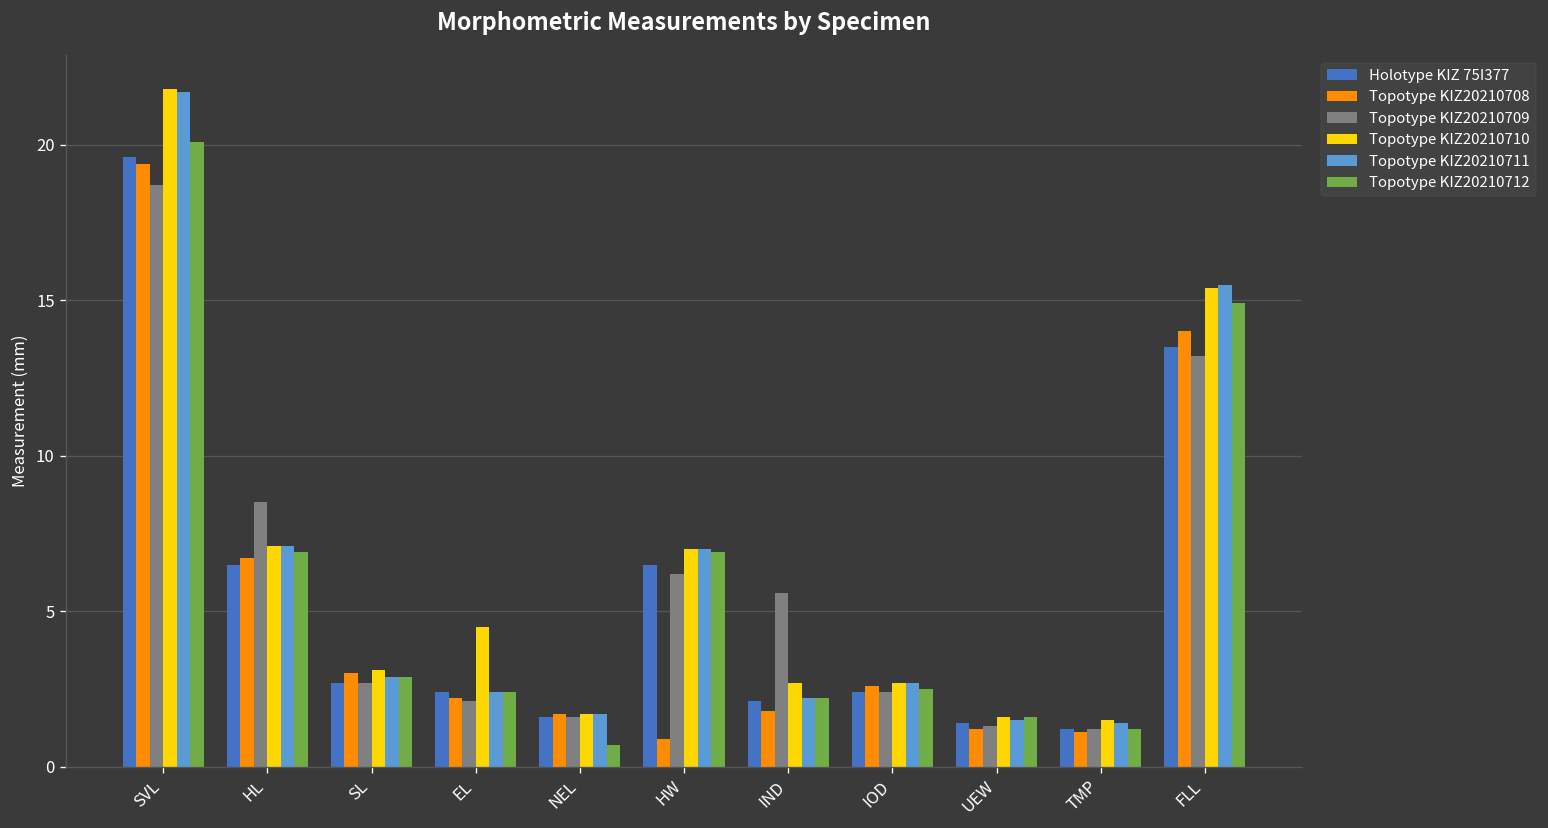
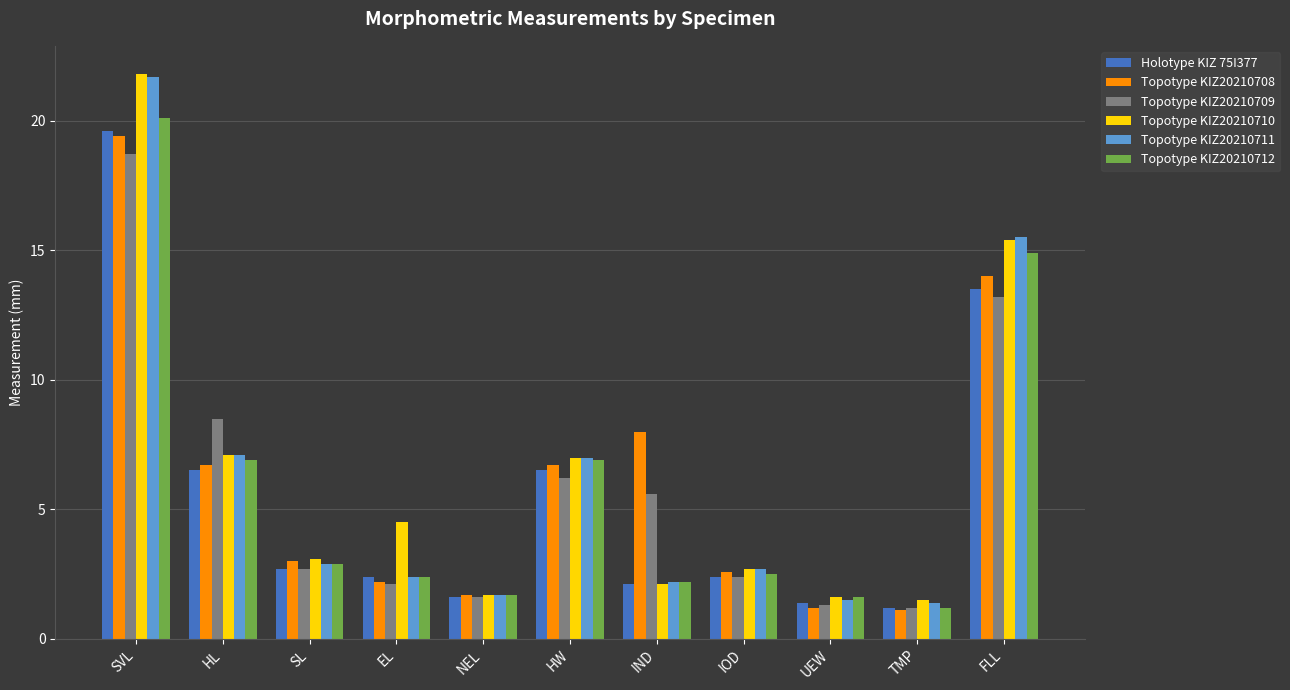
Topotype KIZ20210712, NEL: 0.7 -> 1.7
Topotype KIZ20210708, HW: 0.9 -> 6.7
Topotype KIZ20210708, IND: 1.8 -> 8.0
Topotype KIZ20210710, IND: 2.7 -> 2.1
